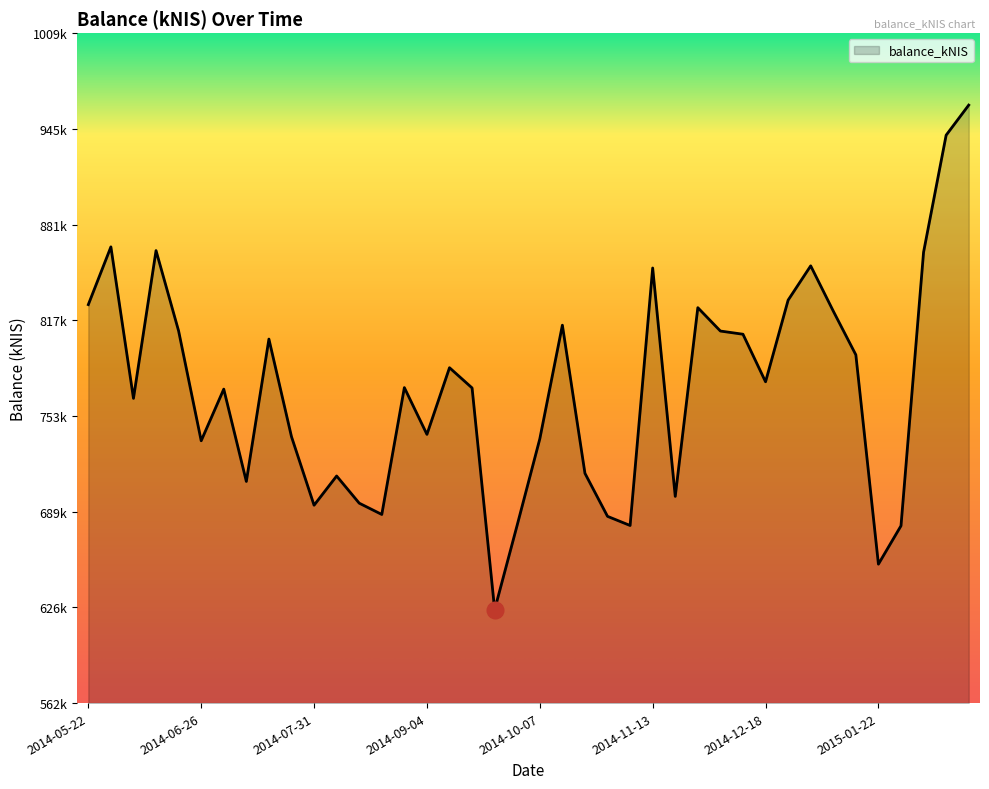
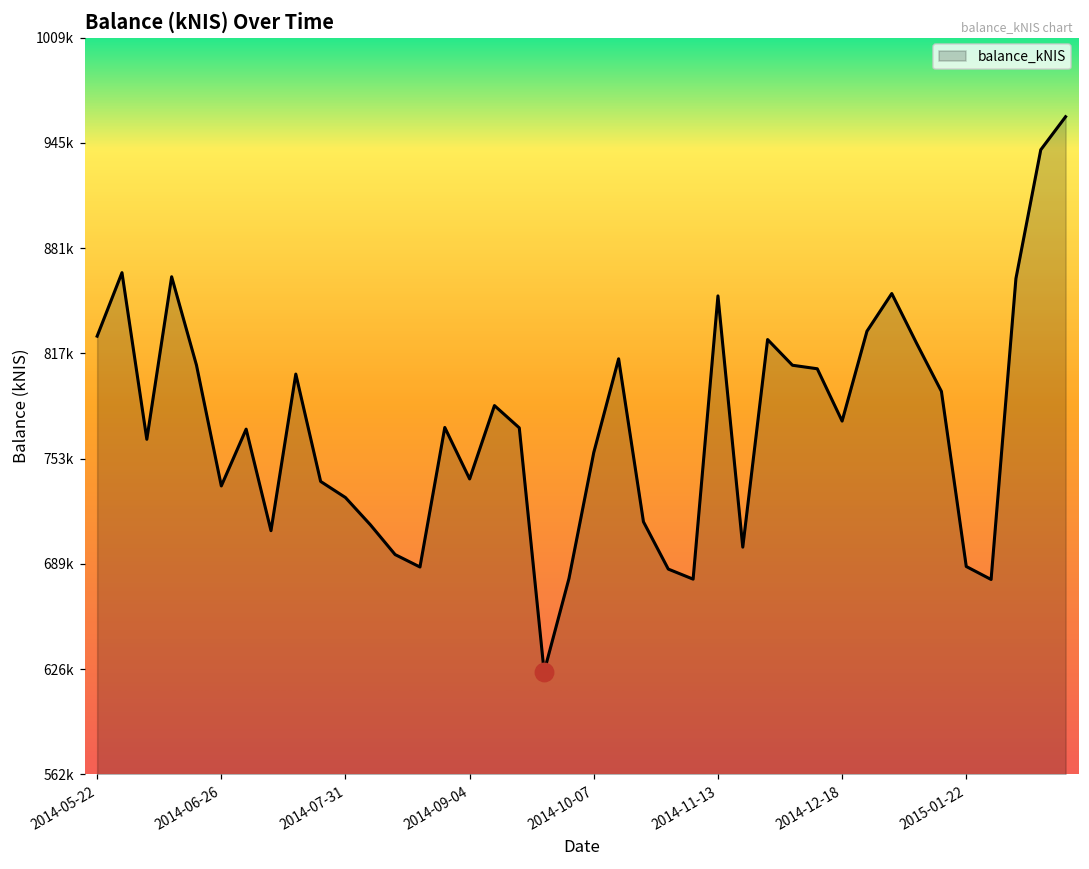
balance_kNIS, 2014-07-31: 694000 -> 730000
balance_kNIS, 2014-10-07: 738000 -> 757000
balance_kNIS, 2015-01-22: 654000 -> 688000
